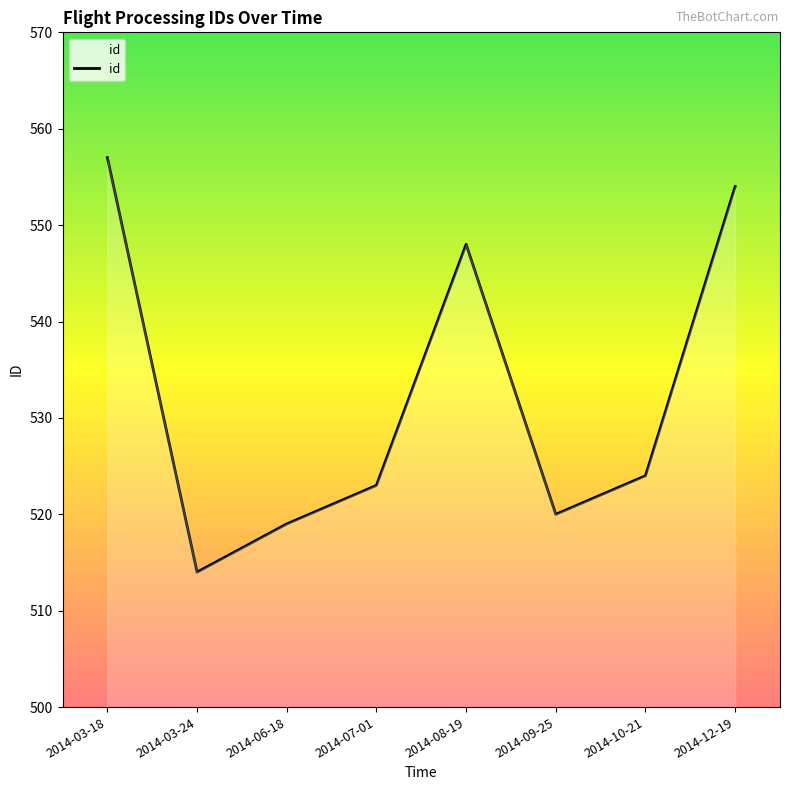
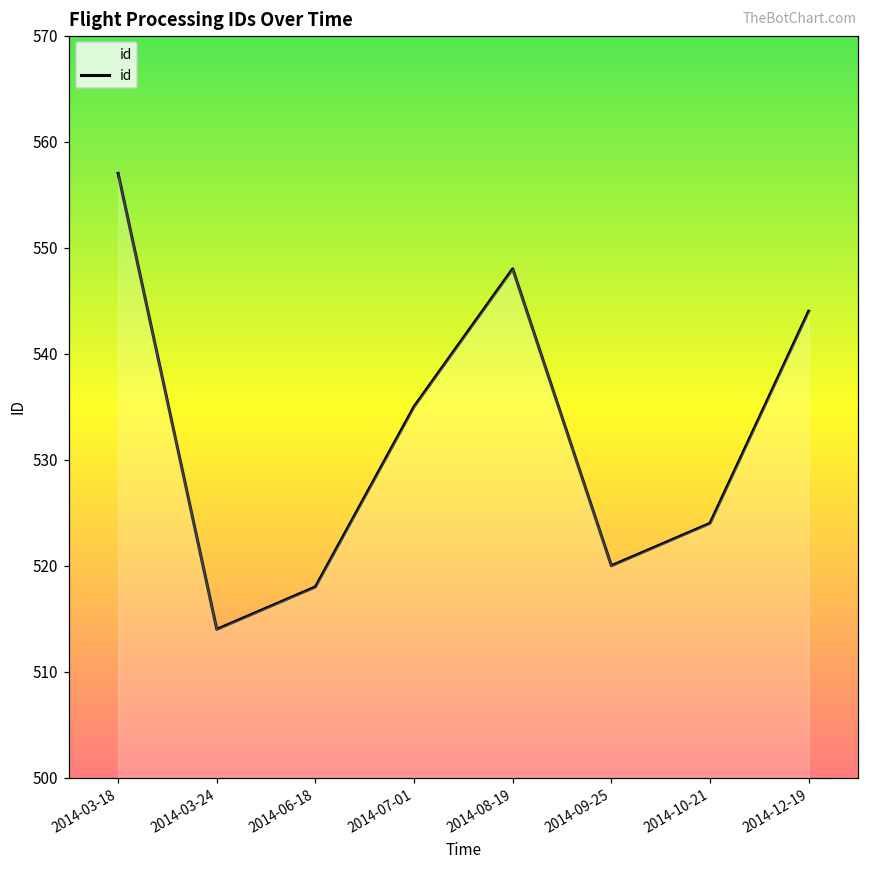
2014-06-18: 519 -> 518
2014-07-01: 523 -> 535
2014-12-19: 554 -> 544
